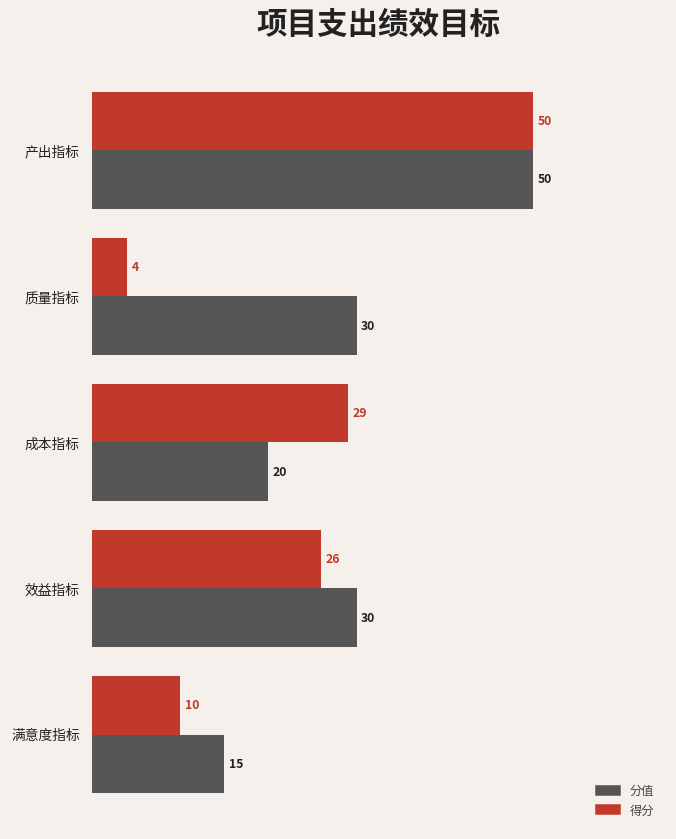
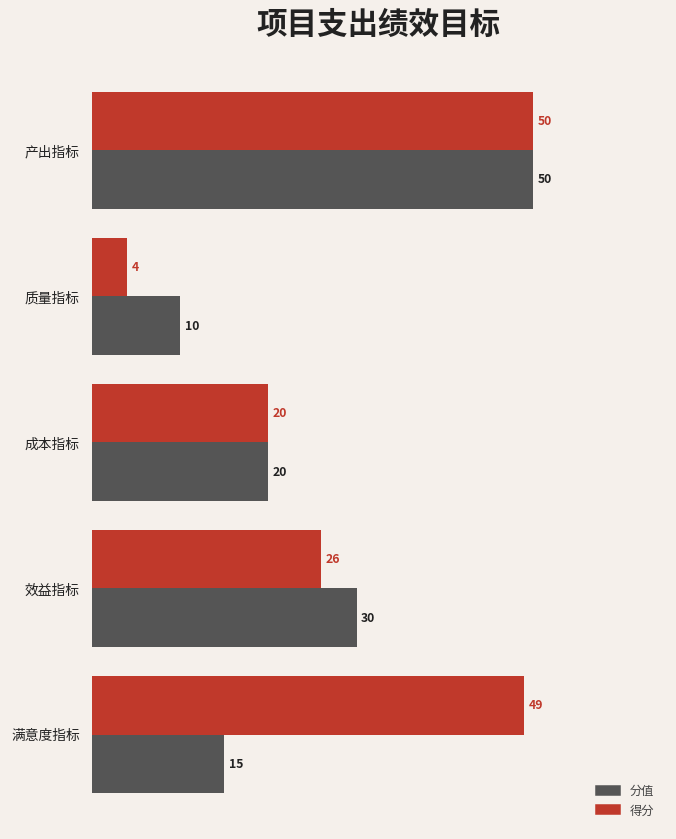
分值, 质量指标: 30 -> 10
得分, 成本指标: 29 -> 20
得分, 满意度指标: 10 -> 49
